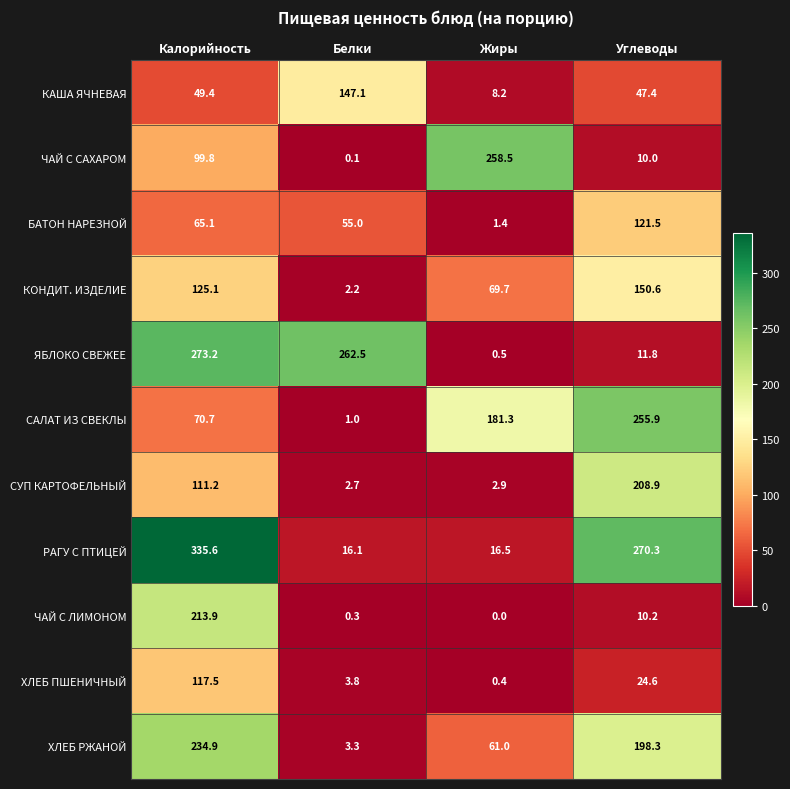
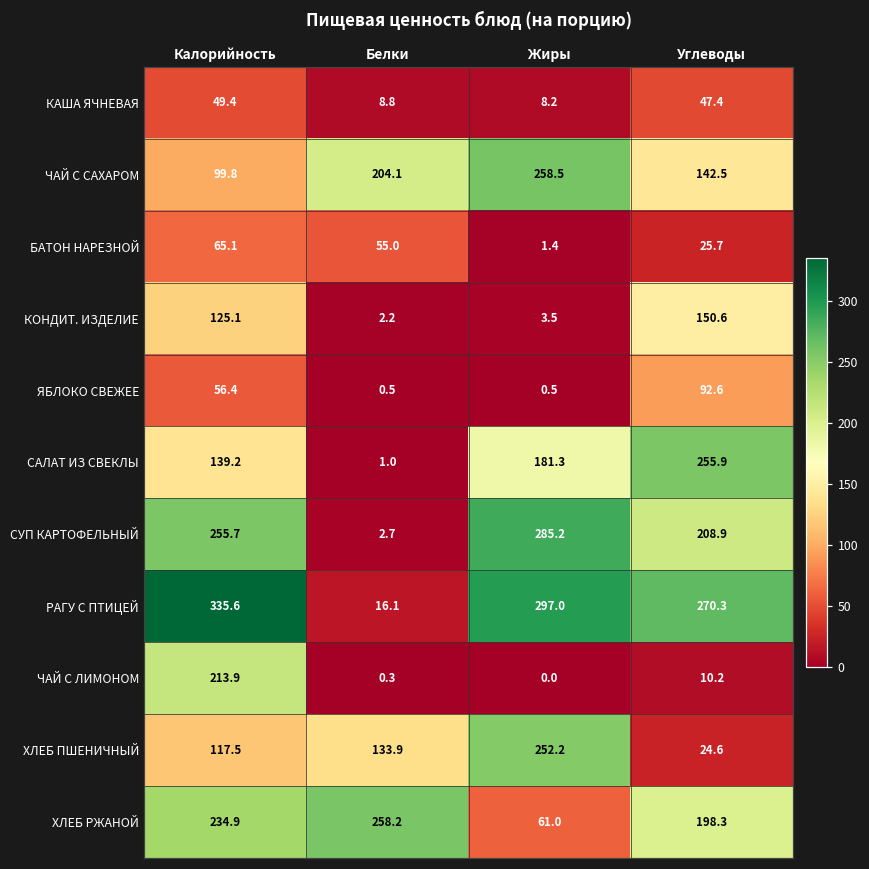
КАША ЯЧНЕВАЯ, Белки: 147.1 -> 8.8
ЧАЙ С САХАРОМ, Белки: 0.1 -> 204.1
ЧАЙ С САХАРОМ, Углеводы: 10.0 -> 142.5
БАТОН НАРЕЗНОЙ, Углеводы: 121.5 -> 25.7
КОНДИТ. ИЗДЕЛИЕ, Жиры: 69.7 -> 3.5
ЯБЛОКО СВЕЖЕЕ, Калорийность: 273.2 -> 56.4
ЯБЛОКО СВЕЖЕЕ, Белки: 262.5 -> 0.5
ЯБЛОКО СВЕЖЕЕ, Углеводы: 11.8 -> 92.6
САЛАТ ИЗ СВЕКЛЫ, Калорийность: 70.7 -> 139.2
СУП КАРТОФЕЛЬНЫЙ, Калорийность: 111.2 -> 255.7
СУП КАРТОФЕЛЬНЫЙ, Жиры: 2.9 -> 285.2
РАГУ С ПТИЦЕЙ, Жиры: 16.5 -> 297.0
ХЛЕБ ПШЕНИЧНЫЙ, Белки: 3.8 -> 133.9
ХЛЕБ ПШЕНИЧНЫЙ, Жиры: 0.4 -> 252.2
ХЛЕБ РЖАНОЙ, Белки: 3.3 -> 258.2
